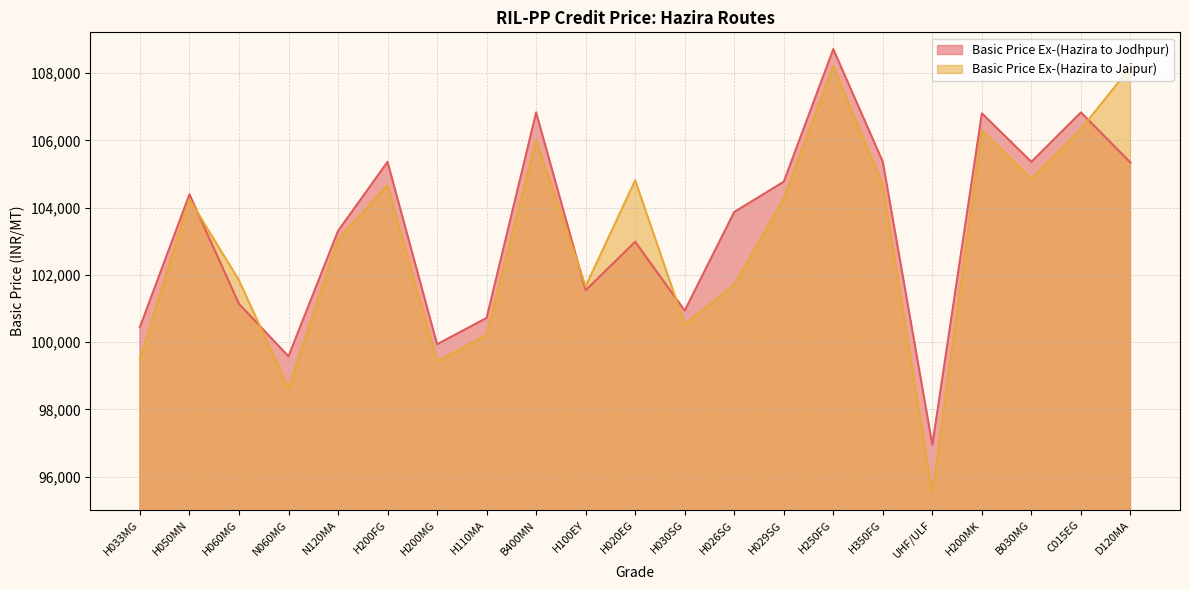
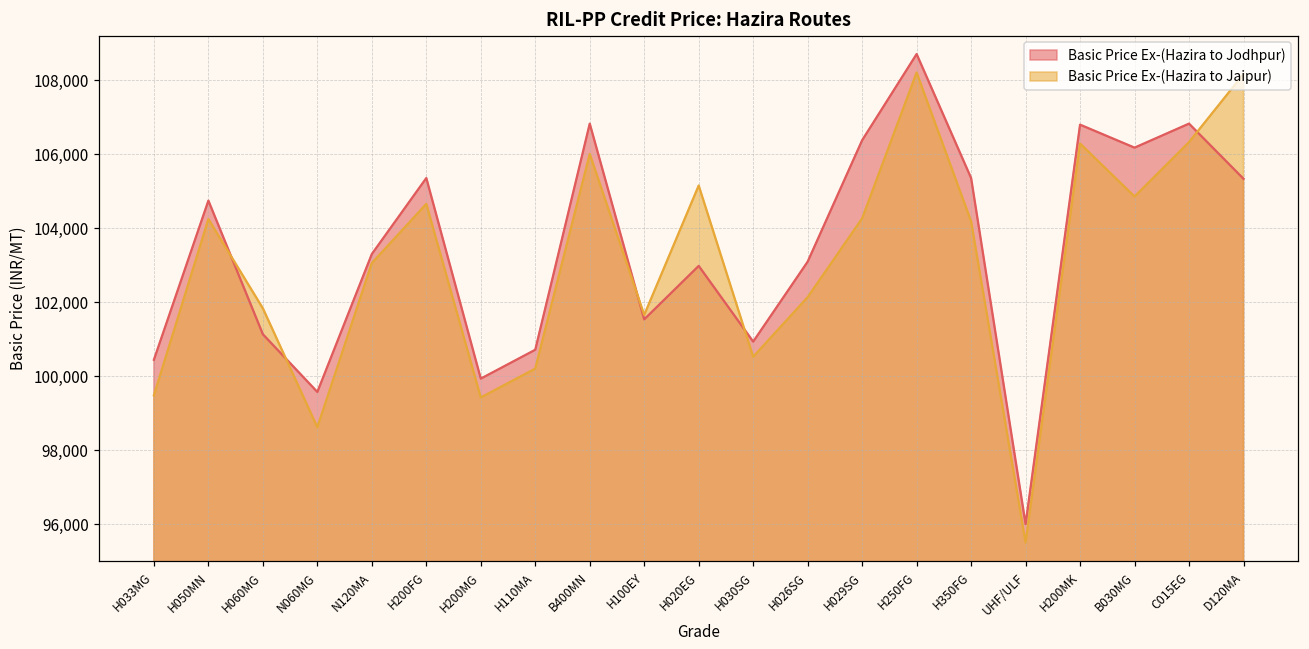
Basic Price Ex-(Hazira to Jodhpur), H050MN: 104,400 -> 104,700
Basic Price Ex-(Hazira to Jaipur), H020EG: 104,800 -> 105,200
Basic Price Ex-(Hazira to Jodhpur), H026SG: 103,900 -> 103,100
Basic Price Ex-(Hazira to Jaipur), H026SG: 101,700 -> 102,100
Basic Price Ex-(Hazira to Jodhpur), H029SG: 104,800 -> 106,400
Basic Price Ex-(Hazira to Jaipur), H350FG: 104,700 -> 104,200
Basic Price Ex-(Hazira to Jodhpur), UHF/ULF: 96,900 -> 96,000
Basic Price Ex-(Hazira to Jodhpur), B030MG: 105,400 -> 106,200
